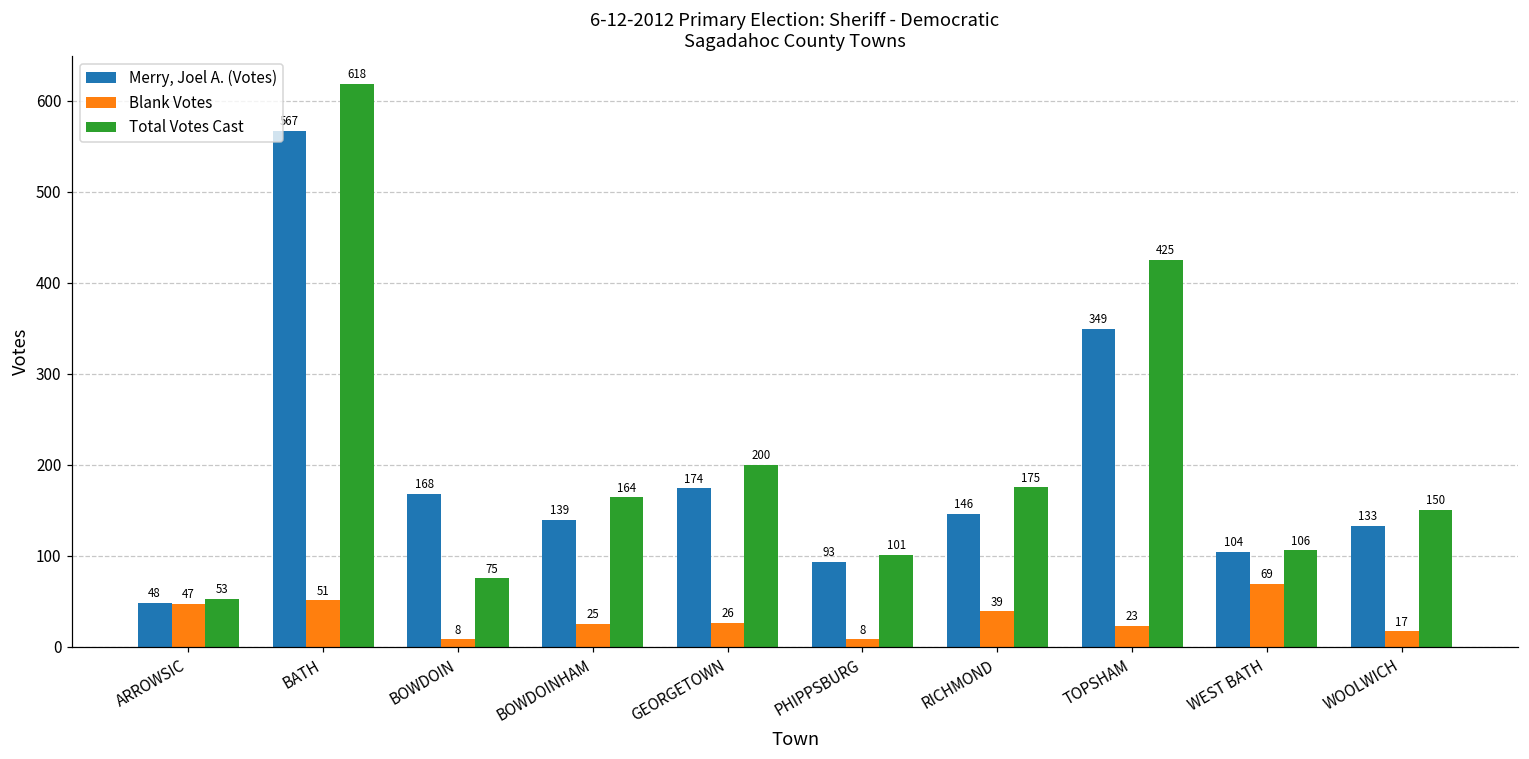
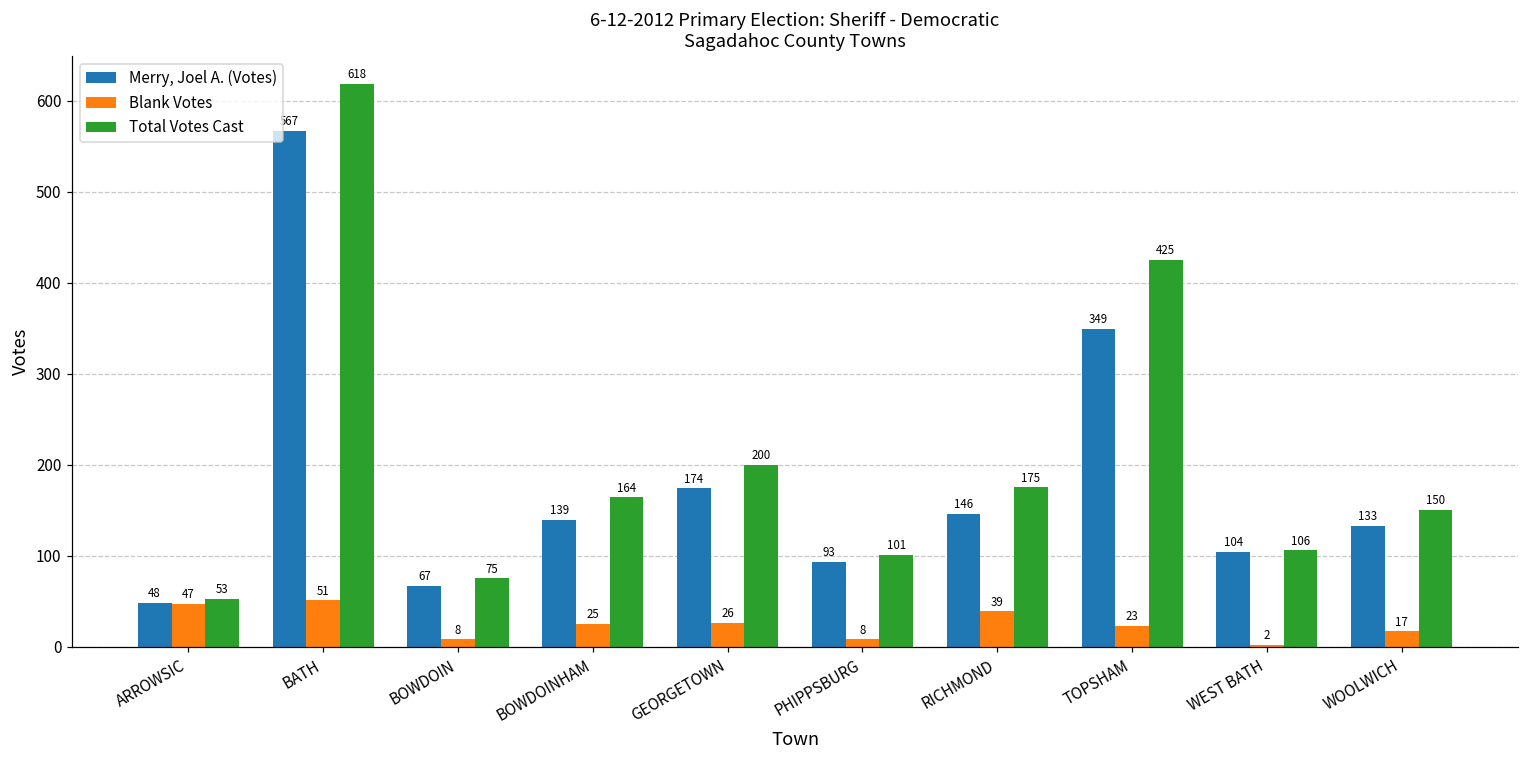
Merry, Joel A. (Votes), BOWDOIN: 168 -> 67
Blank Votes, WEST BATH: 69 -> 2
